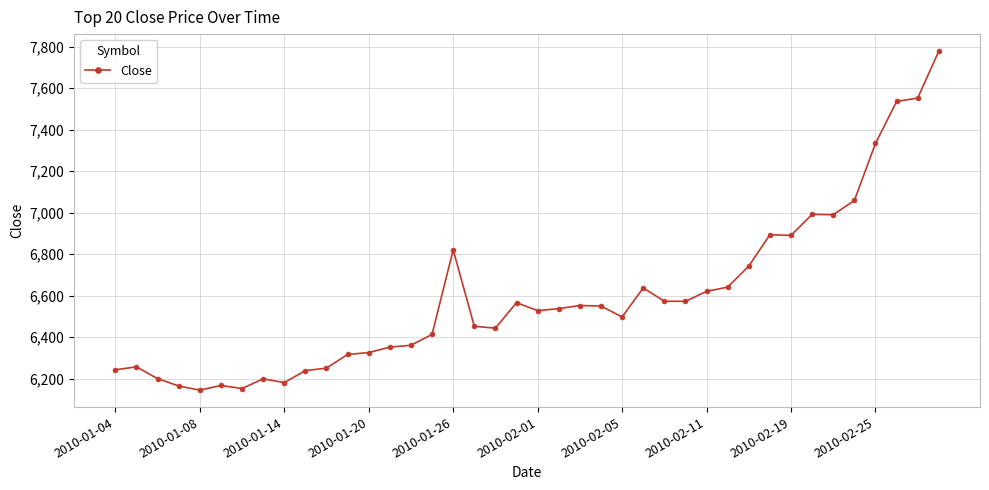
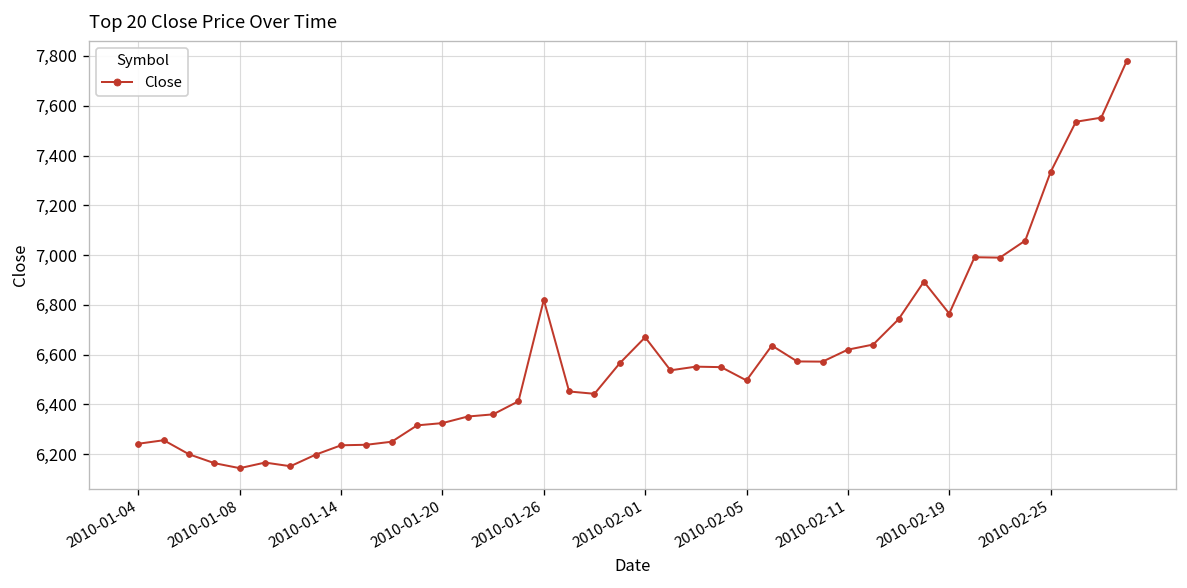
2010-01-14: 6,180 -> 6,240
2010-02-01: 6,530 -> 6,670
2010-02-19: 6,890 -> 6,770
